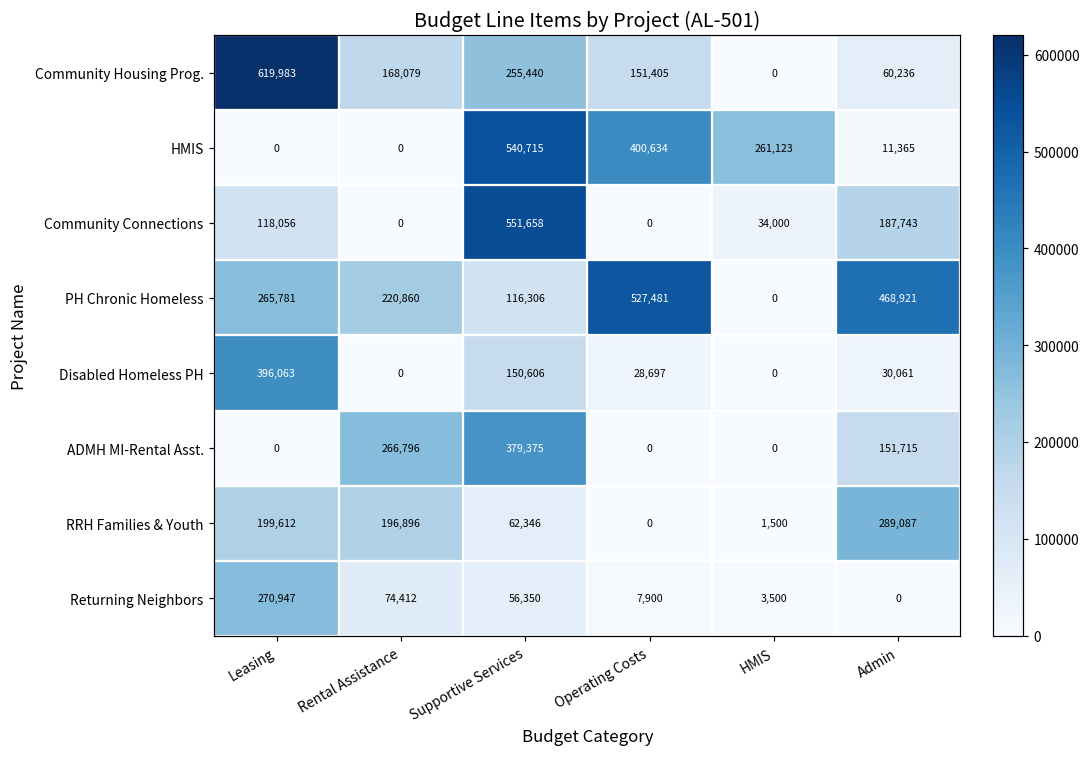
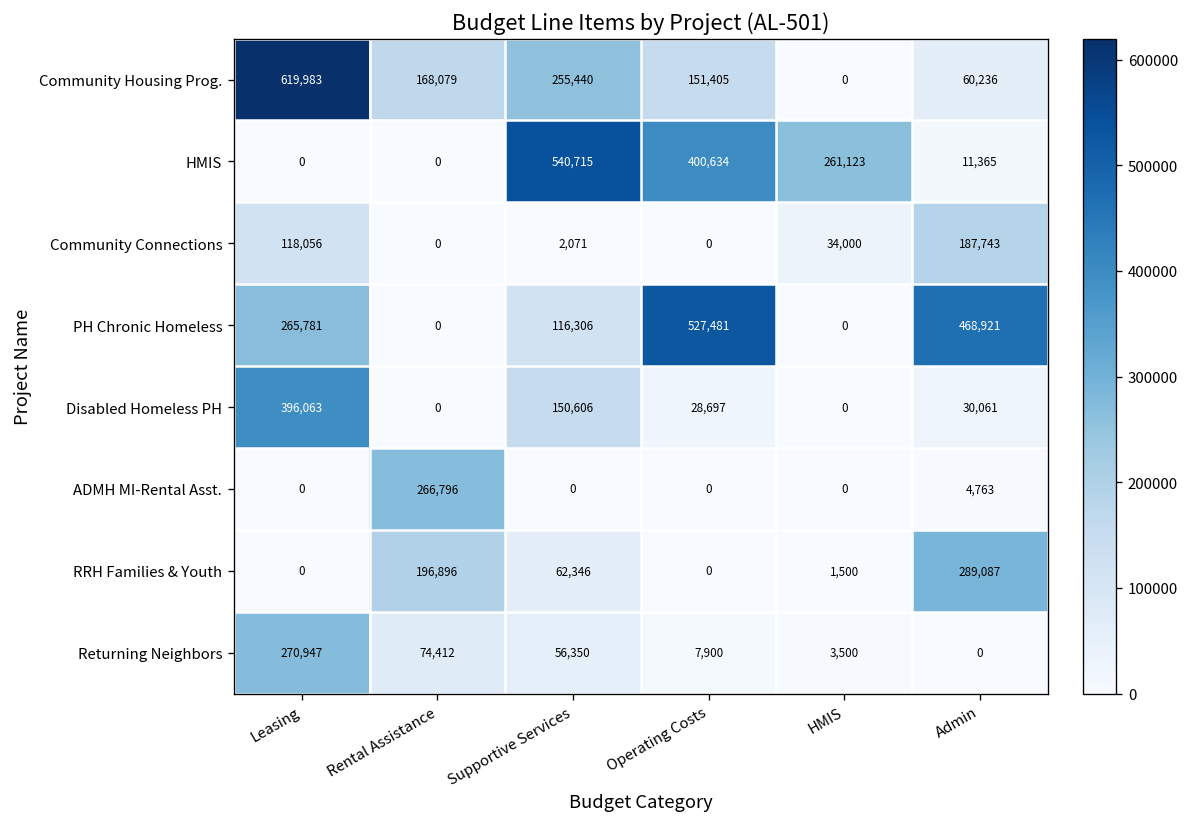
Community Connections, Supportive Services: 551,658 -> 2,071
PH Chronic Homeless, Rental Assistance: 220,860 -> 0
ADMH MI-Rental Asst., Supportive Services: 379,375 -> 0
ADMH MI-Rental Asst., Admin: 151,715 -> 4,763
RRH Families & Youth, Leasing: 199,612 -> 0
